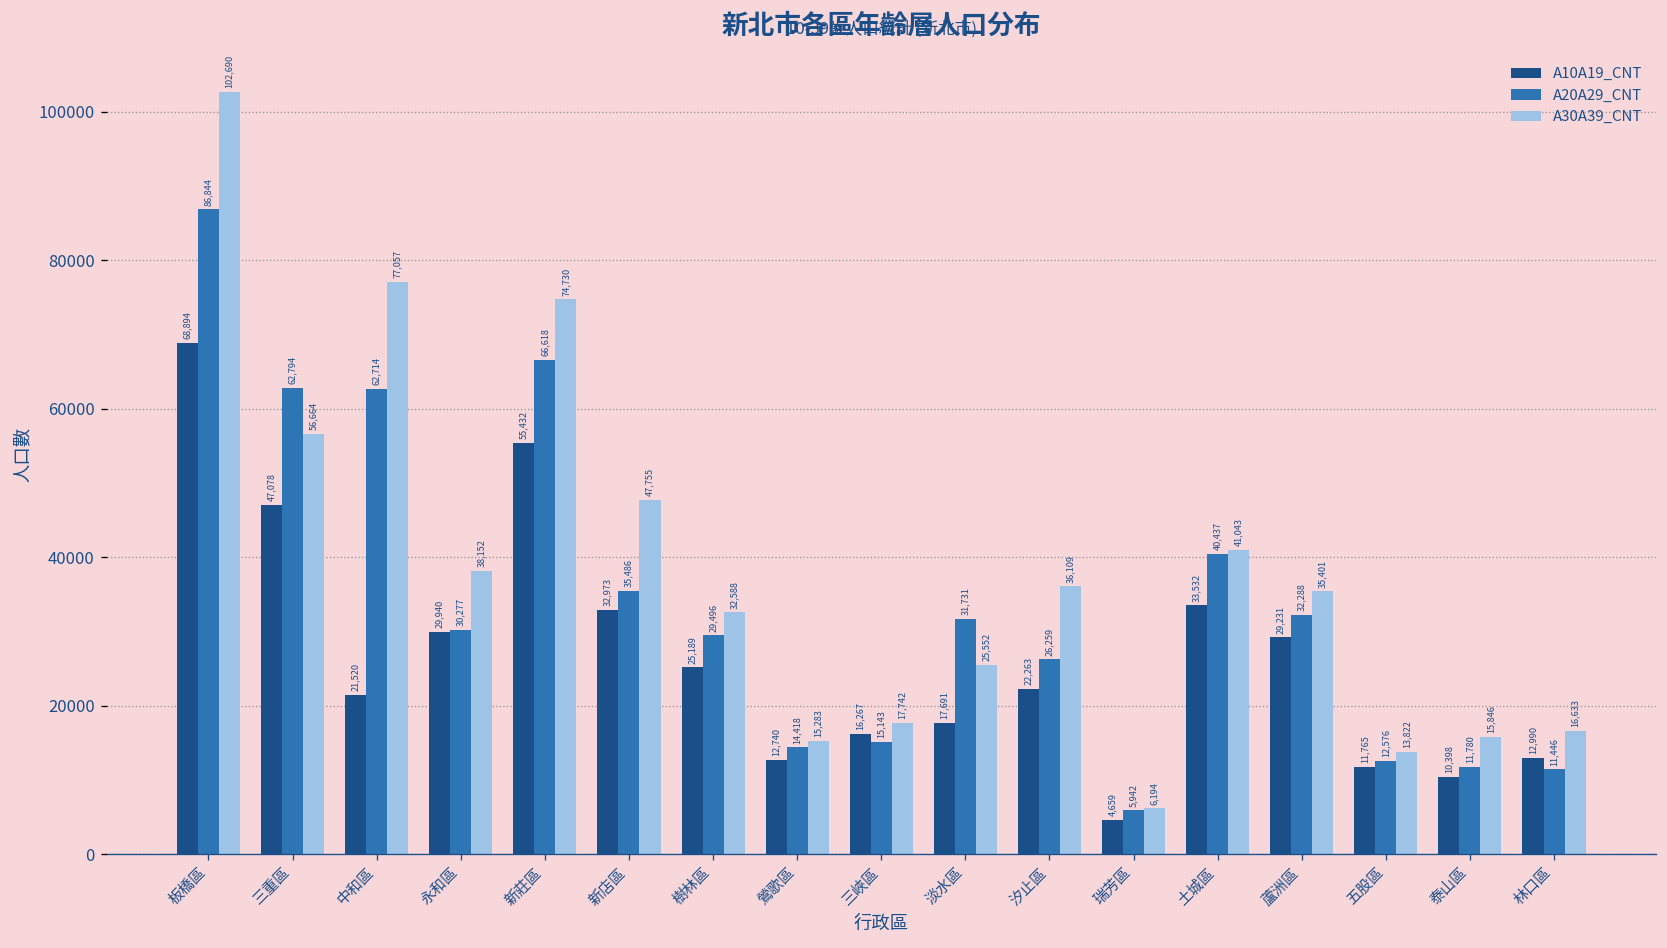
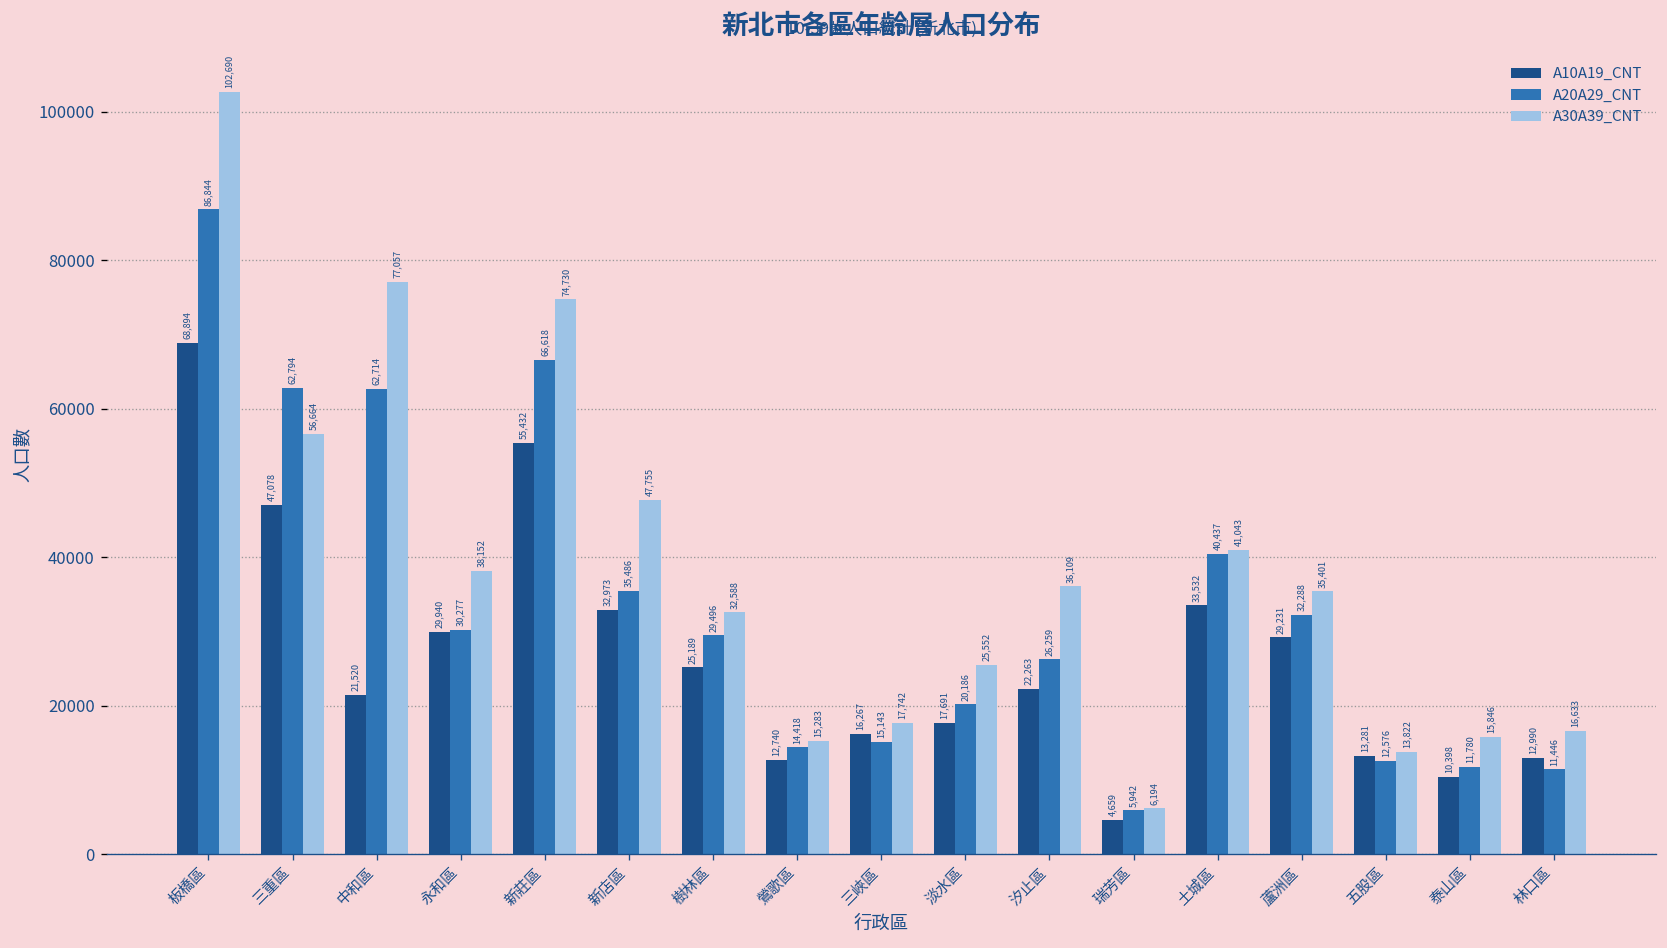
A20A29_CNT, 淡水區: 31,731 -> 20,186
A10A19_CNT, 五股區: 11,765 -> 13,281
